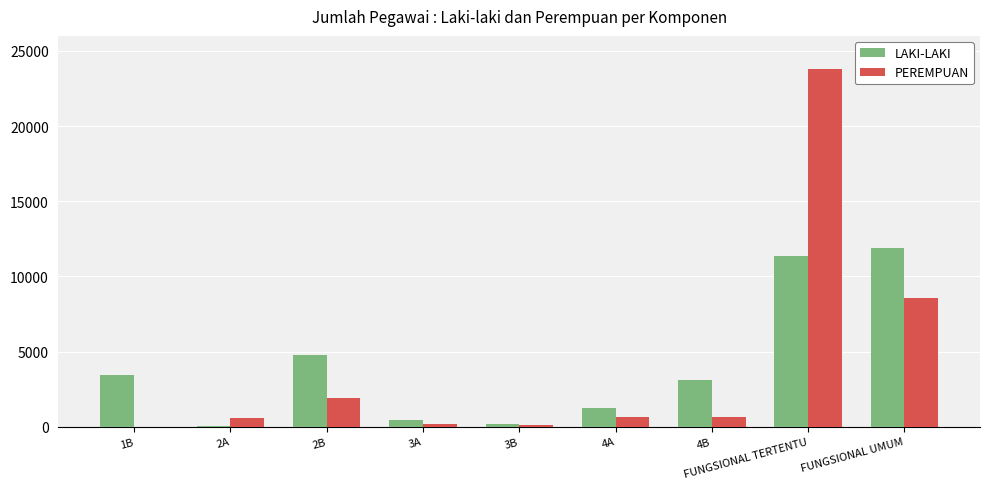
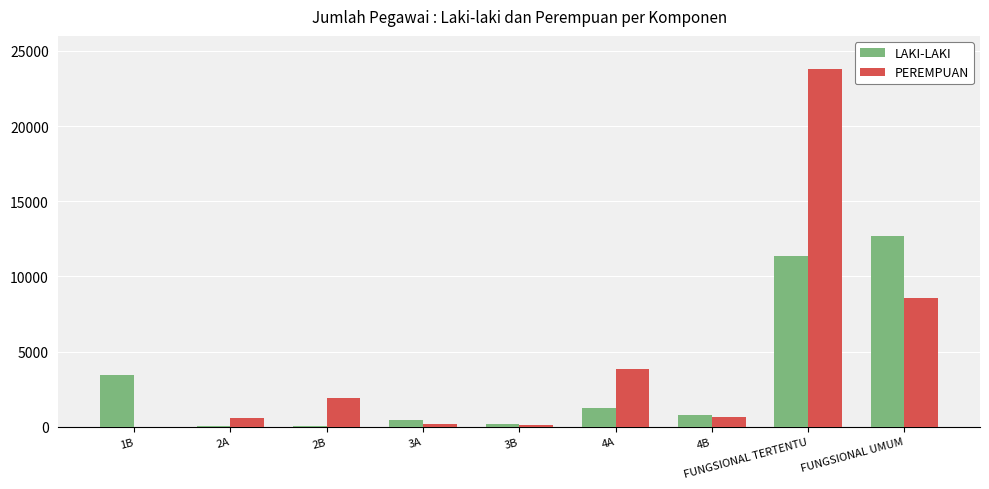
LAKI-LAKI, 2B: 4800 -> 0
PEREMPUAN, 4A: 700 -> 3800
LAKI-LAKI, 4B: 3100 -> 800
LAKI-LAKI, FUNGSIONAL UMUM: 11900 -> 12700
